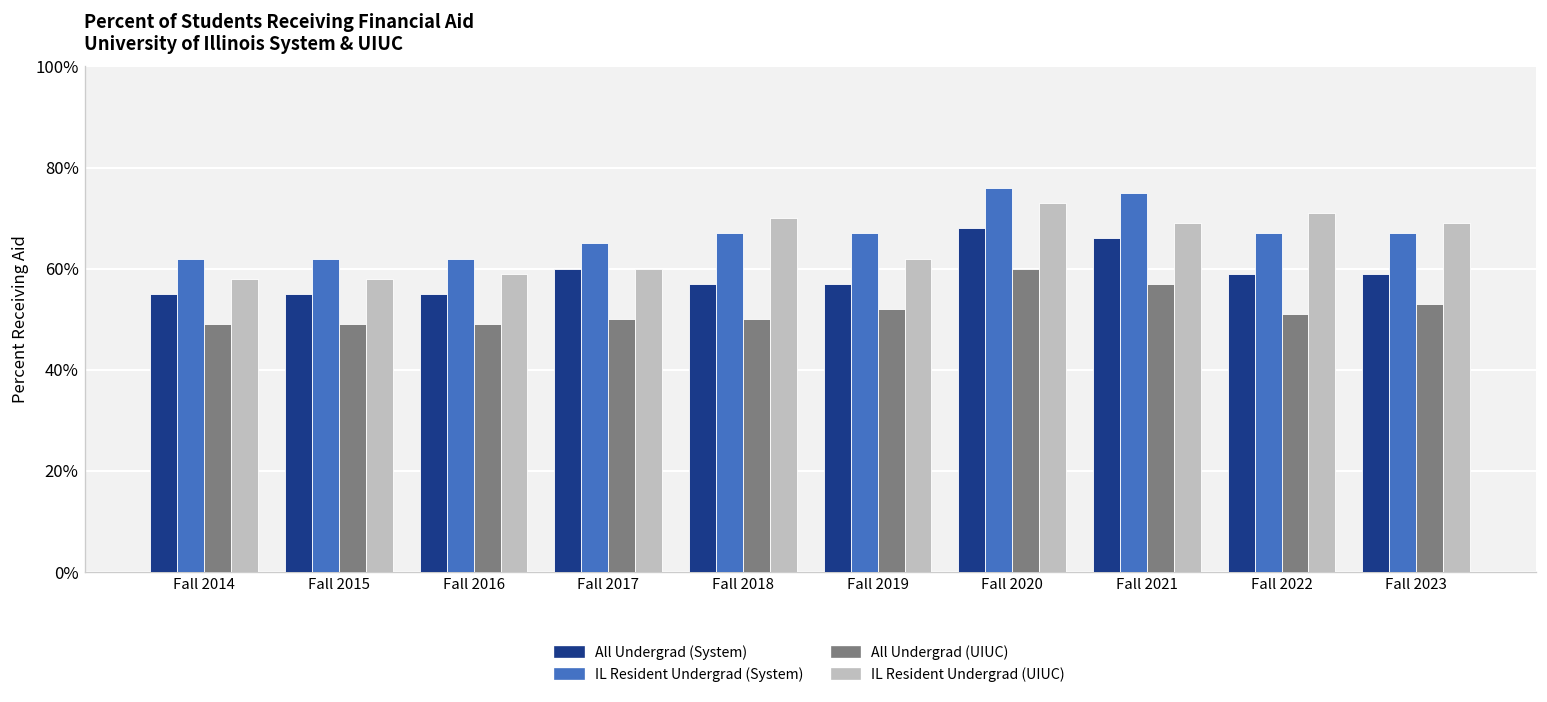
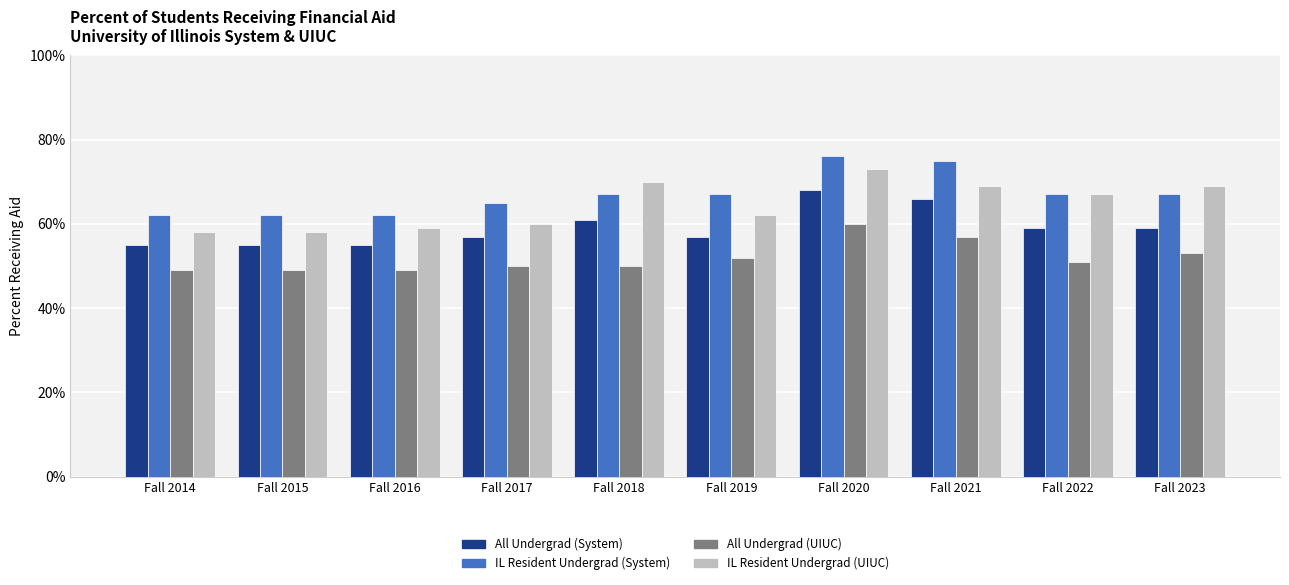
All Undergrad (System), Fall 2017: 60% -> 57%
All Undergrad (System), Fall 2018: 57% -> 61%
IL Resident Undergrad (UIUC), Fall 2022: 71% -> 67%
